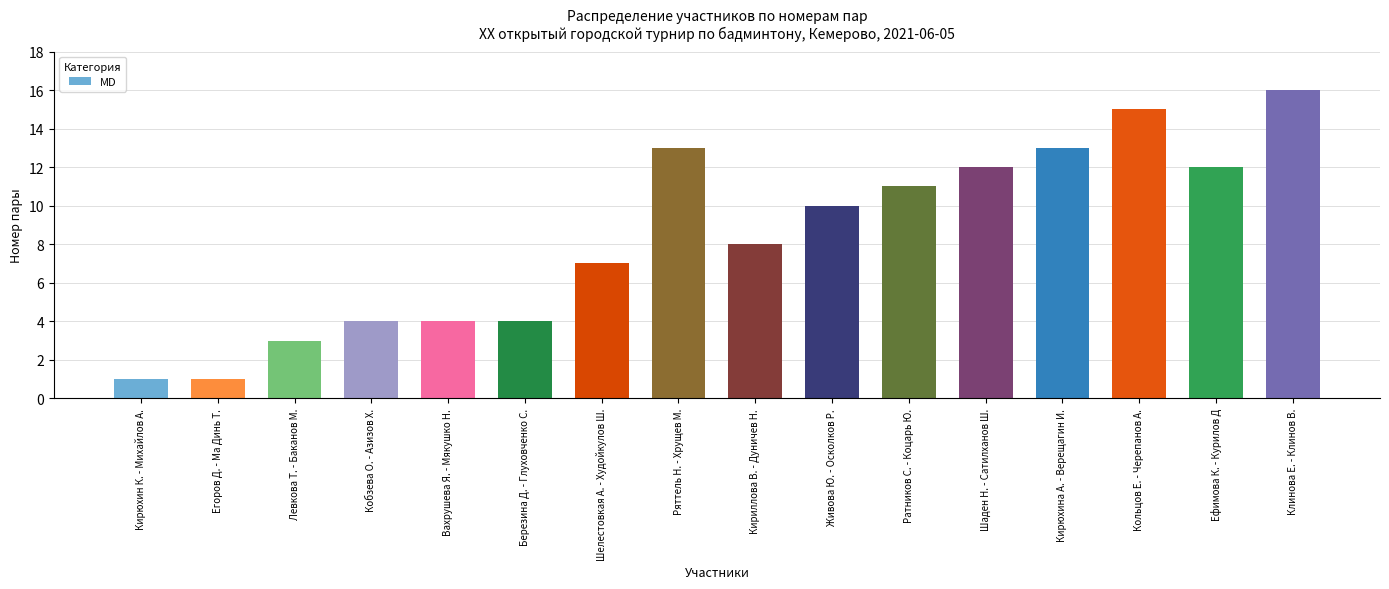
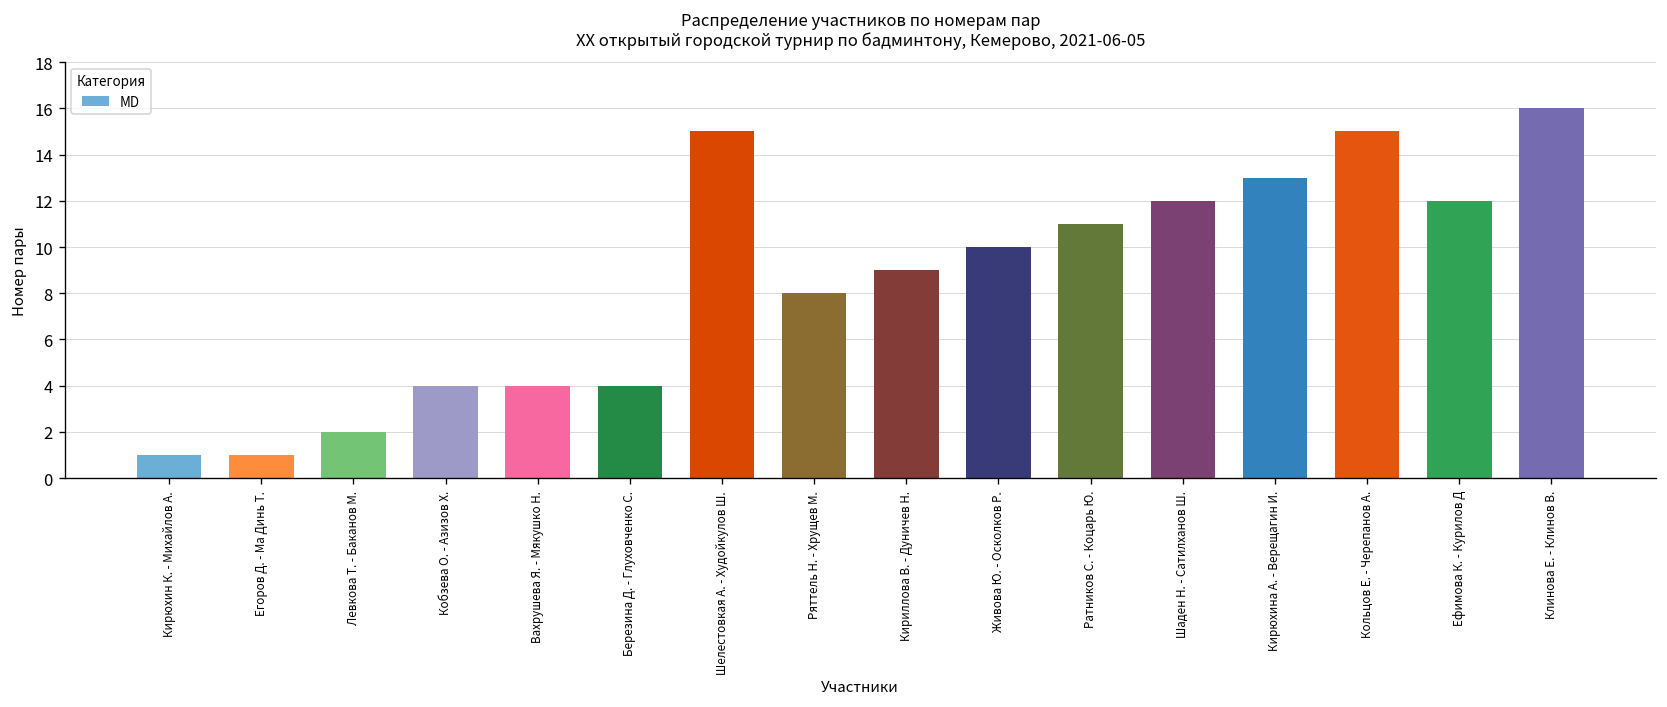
Левкова Т. - Баканов М.: 3 -> 2
Шелестовкая А. - Худойкулов Ш.: 7 -> 15
Ряттель Н. - Хрущев М.: 13 -> 8
Кириллова В. - Дуничев Н.: 8 -> 9
